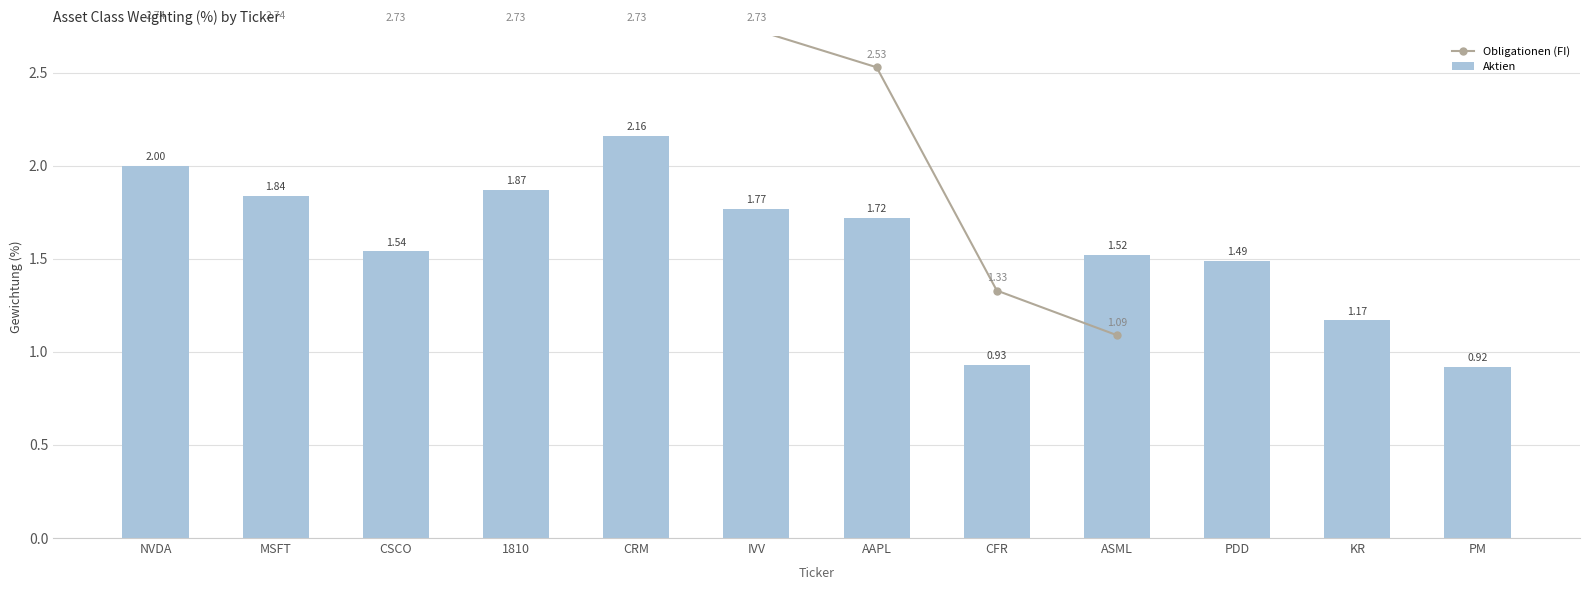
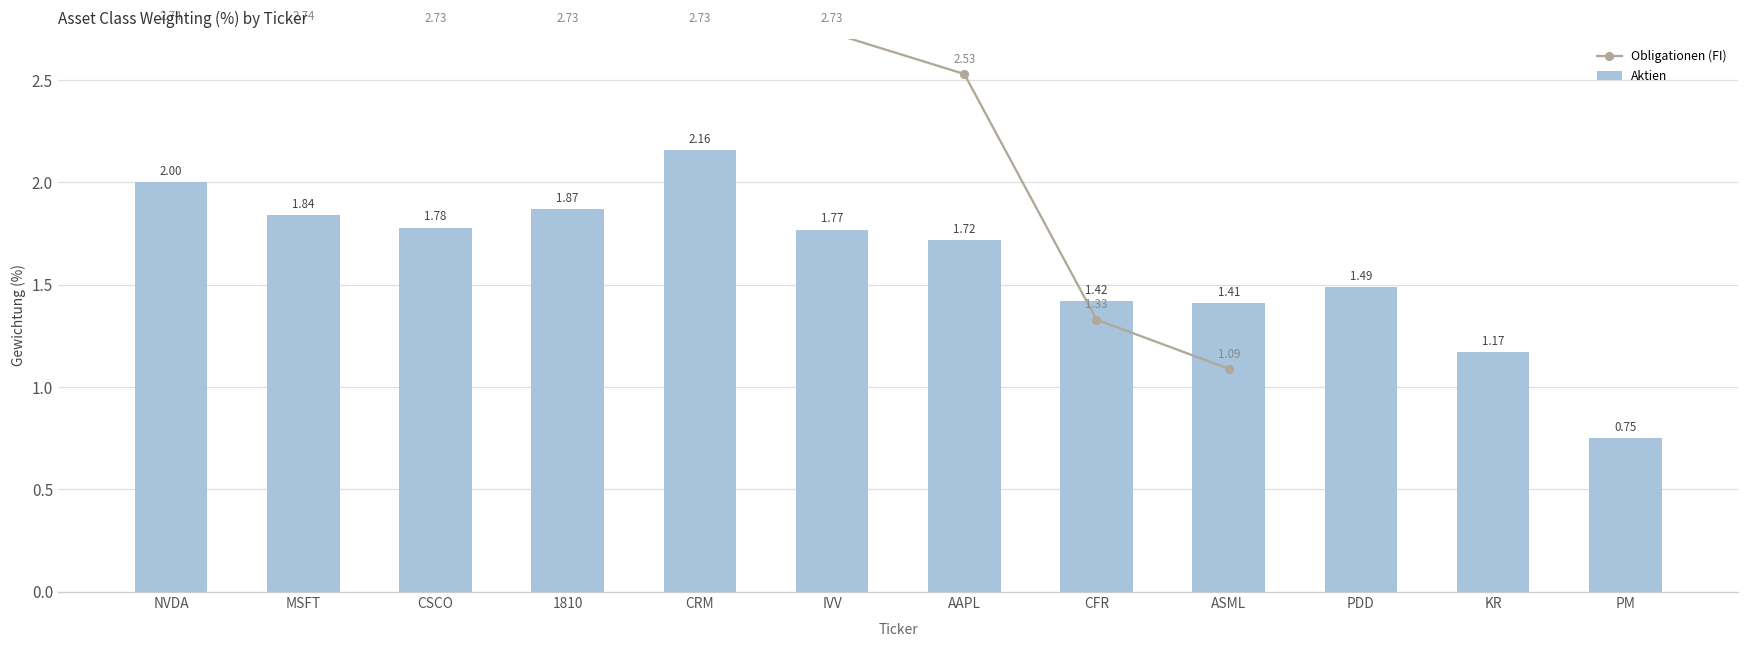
Aktien, CSCO: 1.54 -> 1.78
Aktien, CFR: 0.93 -> 1.42
Aktien, ASML: 1.52 -> 1.41
Aktien, PM: 0.92 -> 0.75
